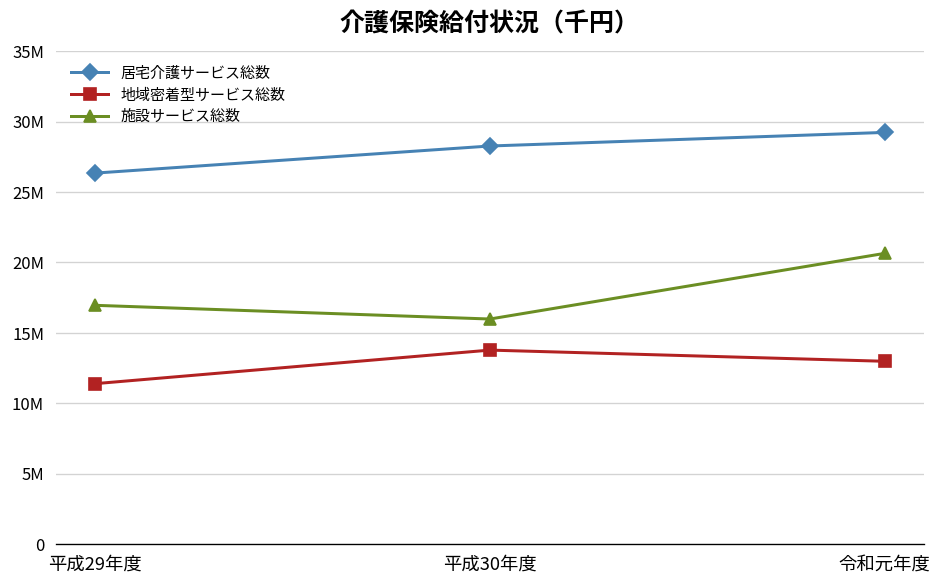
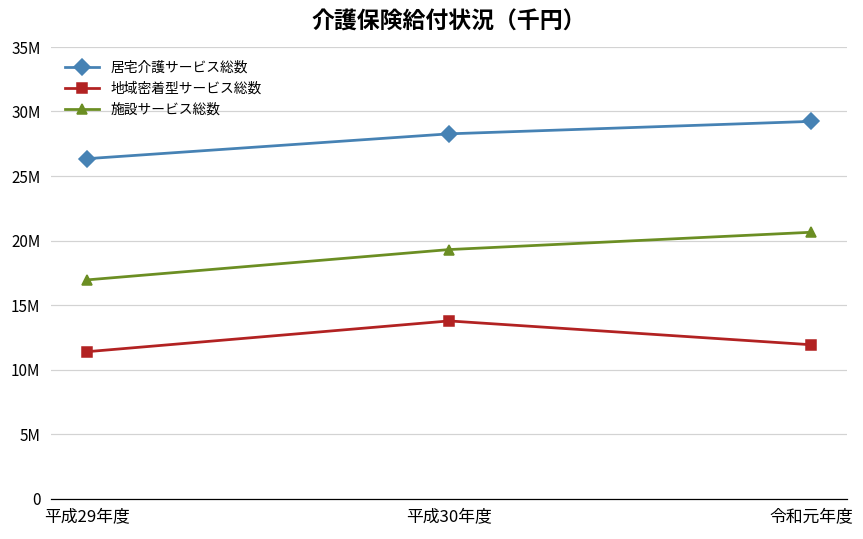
施設サービス総数, 平成30年度: 16000000 -> 19300000
地域密着型サービス総数, 令和元年度: 13000000 -> 11900000
